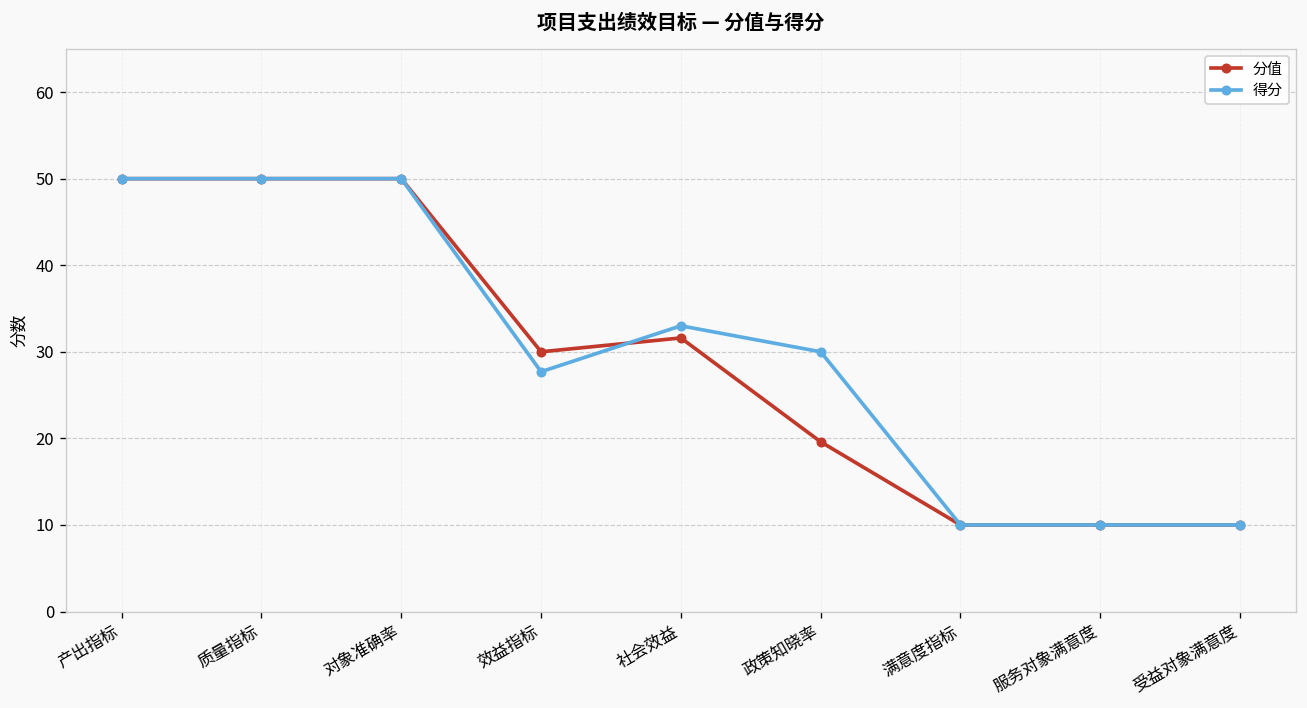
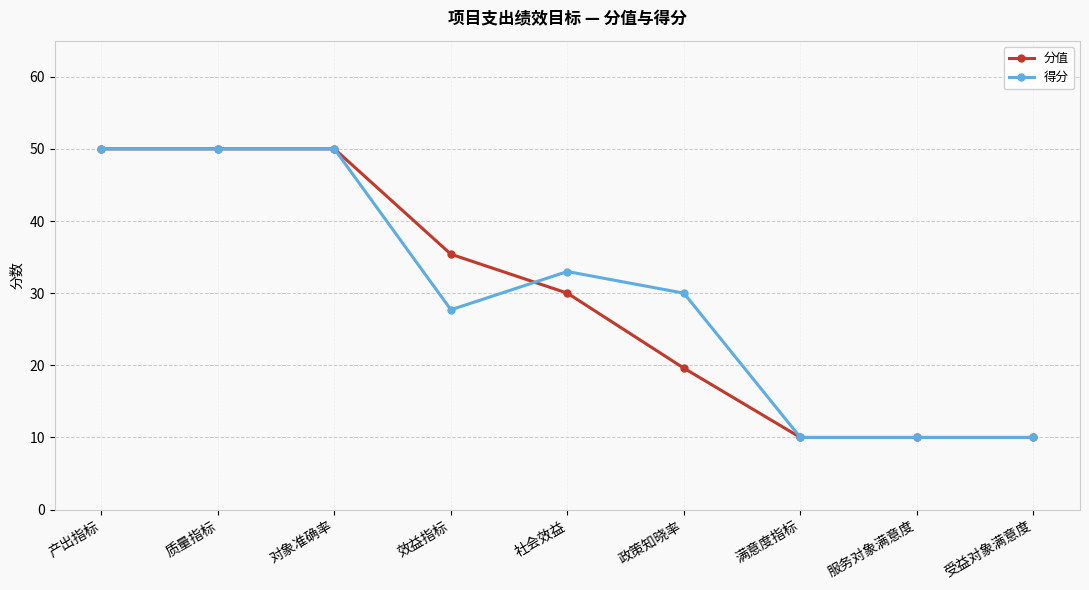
分值, 效益指标: 30 -> 35
分值, 社会效益: 32 -> 30
